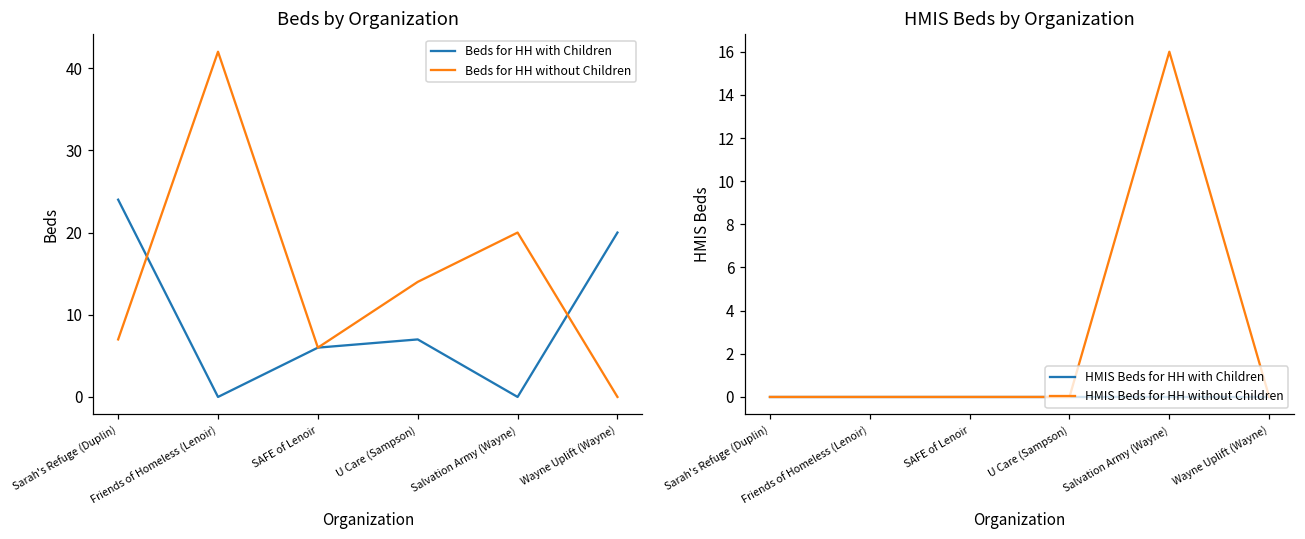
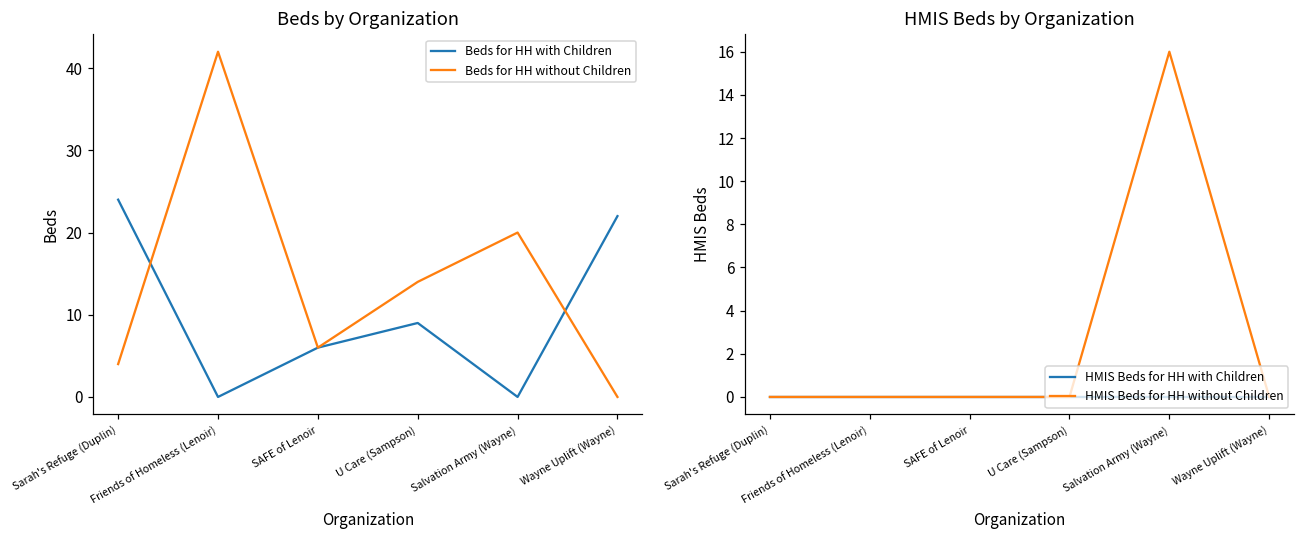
Beds by Organization, Beds for HH without Children, Sarah's Refuge (Duplin): 7 -> 4
Beds by Organization, Beds for HH with Children, U Care (Sampson): 7 -> 9
Beds by Organization, Beds for HH with Children, Wayne Uplift (Wayne): 20 -> 22
